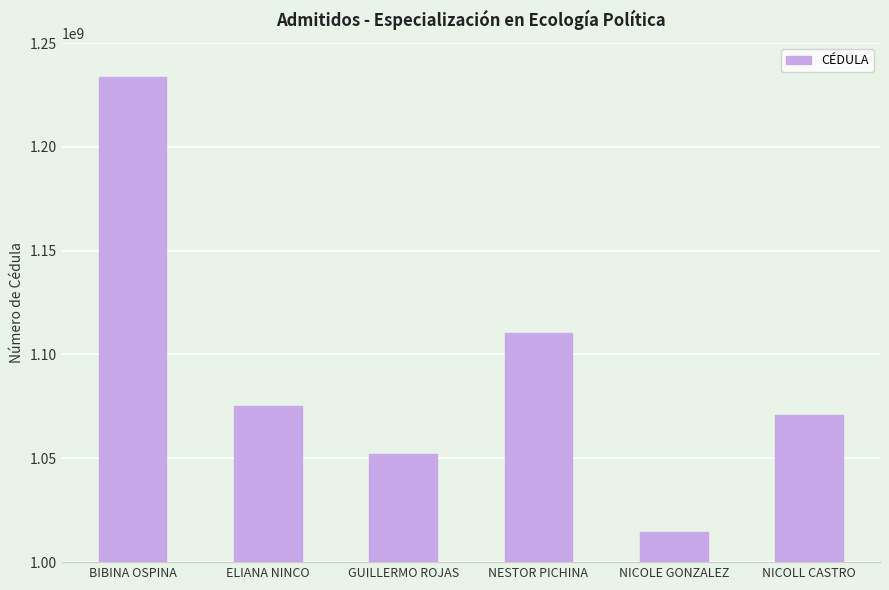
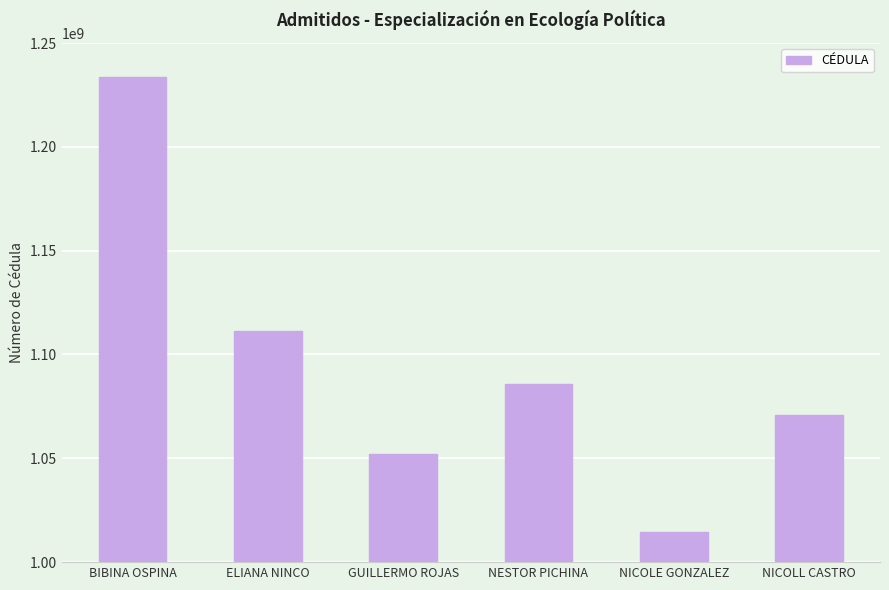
ELIANA NINCO: 1075000000 -> 1111000000
NESTOR PICHINA: 1110000000 -> 1086000000
